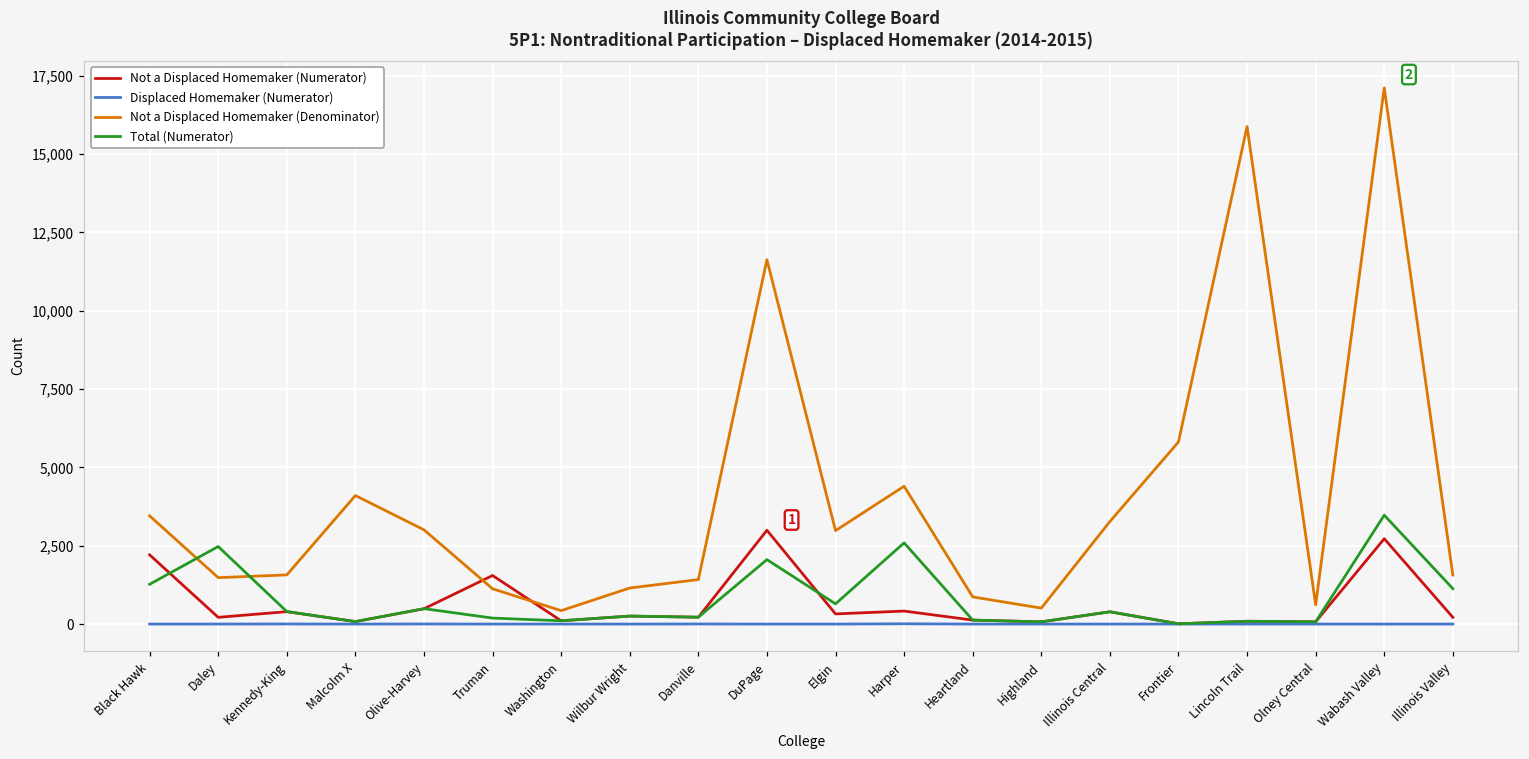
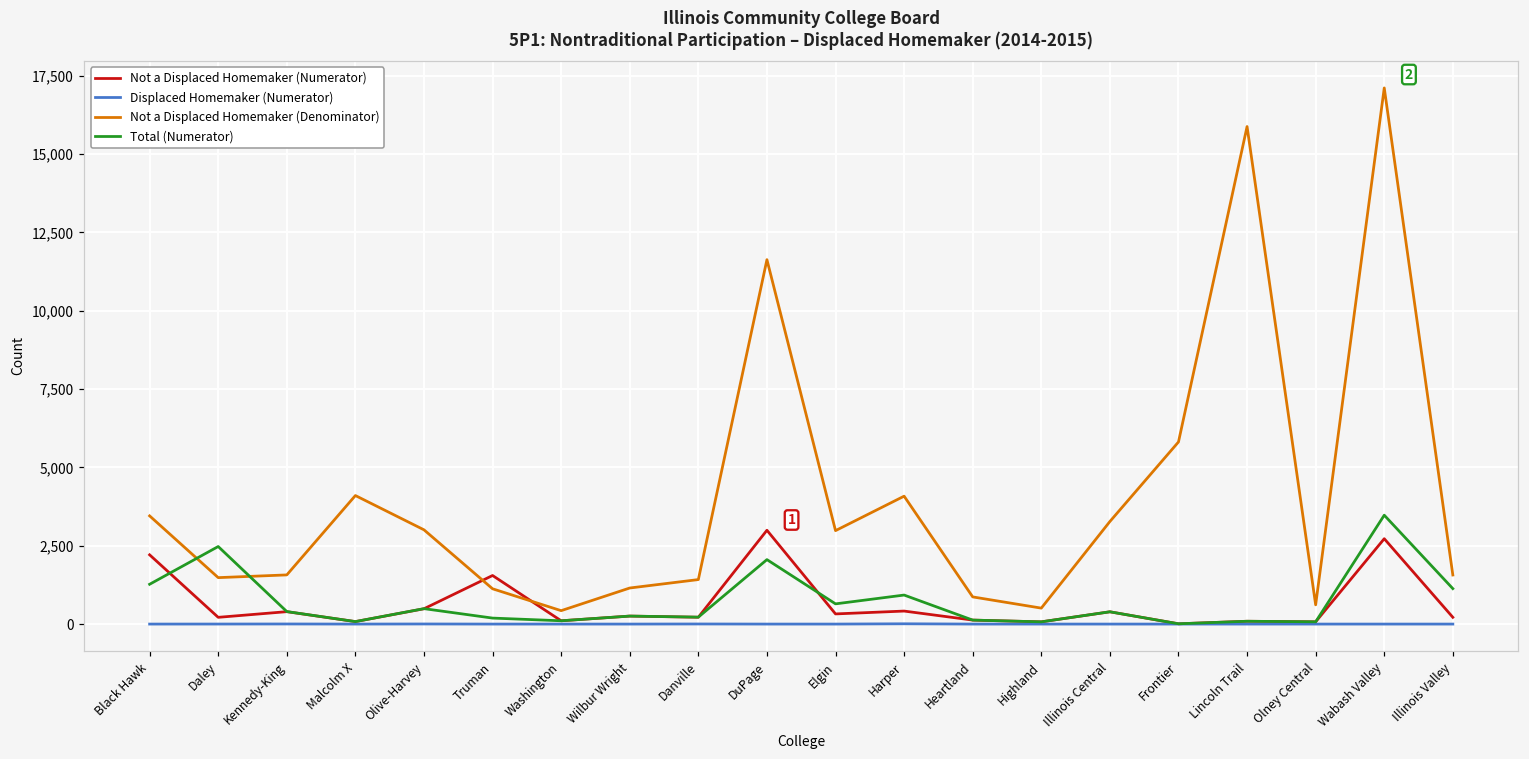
Not a Displaced Homemaker (Denominator), Harper: 4,400 -> 4,100
Total (Numerator), Harper: 2,600 -> 900
